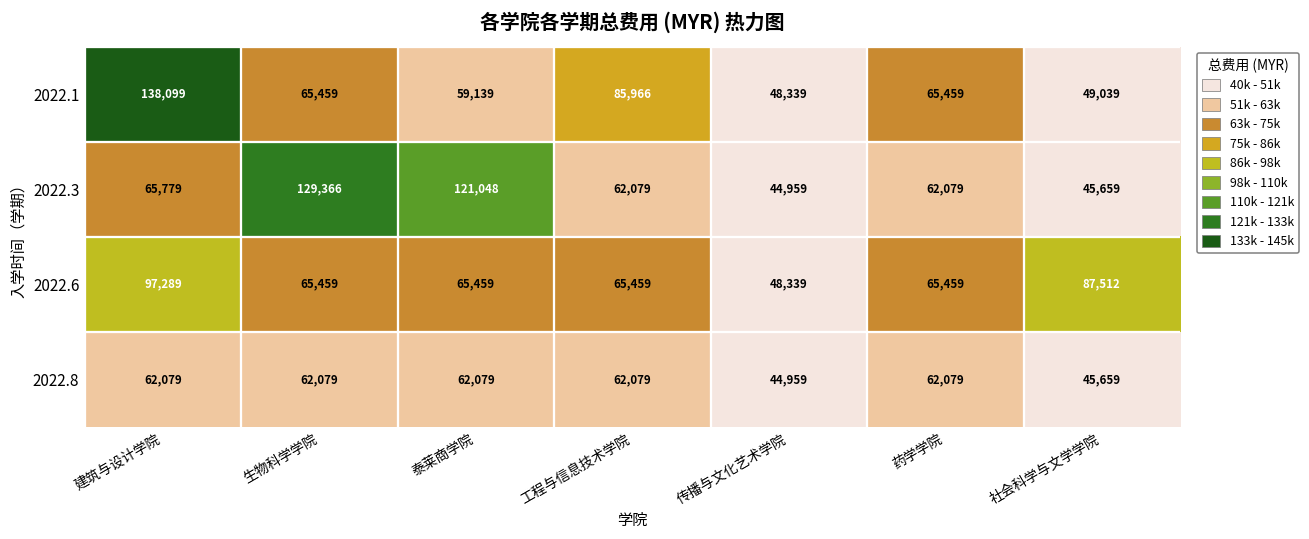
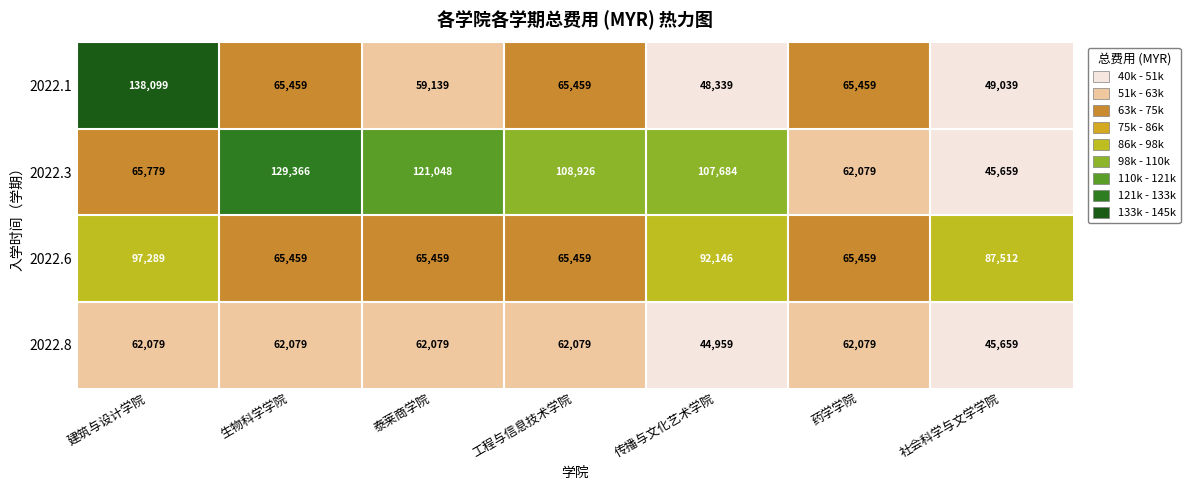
2022.1, 工程与信息技术学院: 85,966 -> 65,459
2022.3, 工程与信息技术学院: 62,079 -> 108,926
2022.3, 传播与文化艺术学院: 44,959 -> 107,684
2022.6, 传播与文化艺术学院: 48,339 -> 92,146
